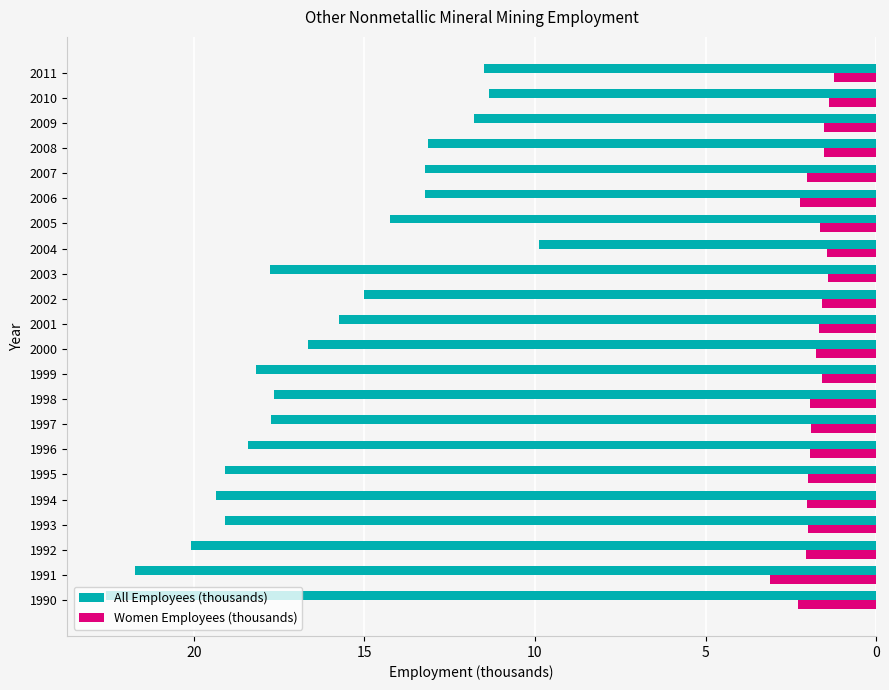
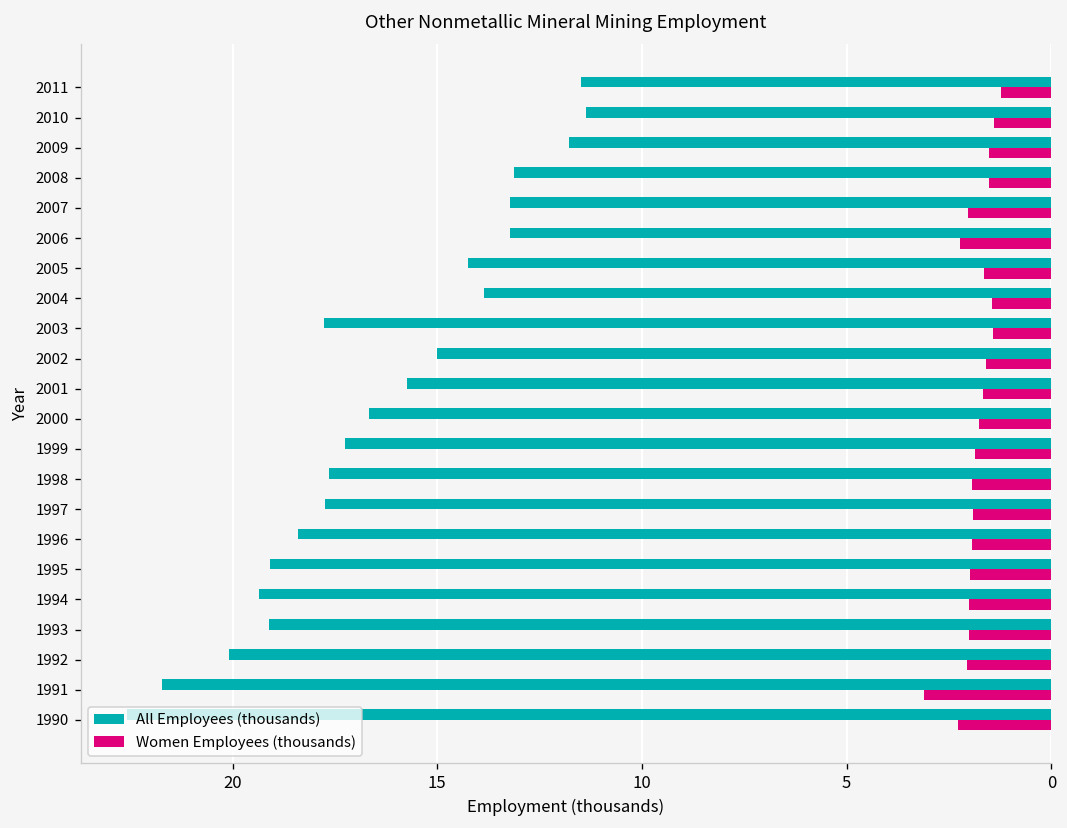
All Employees (thousands), 2004: 9.9 -> 13.9
All Employees (thousands), 1999: 18.2 -> 17.3
Women Employees (thousands), 1999: 1.6 -> 1.9
